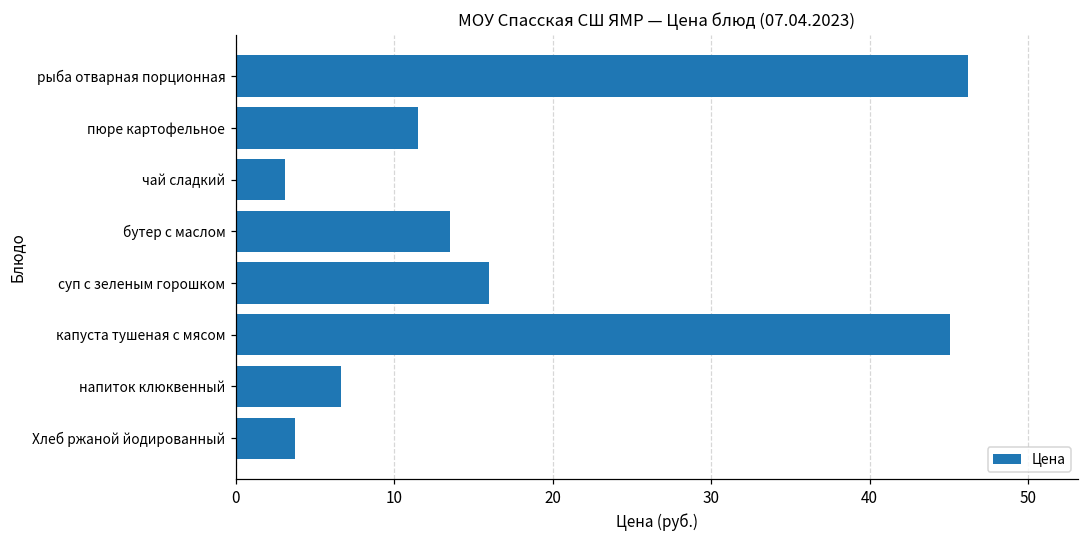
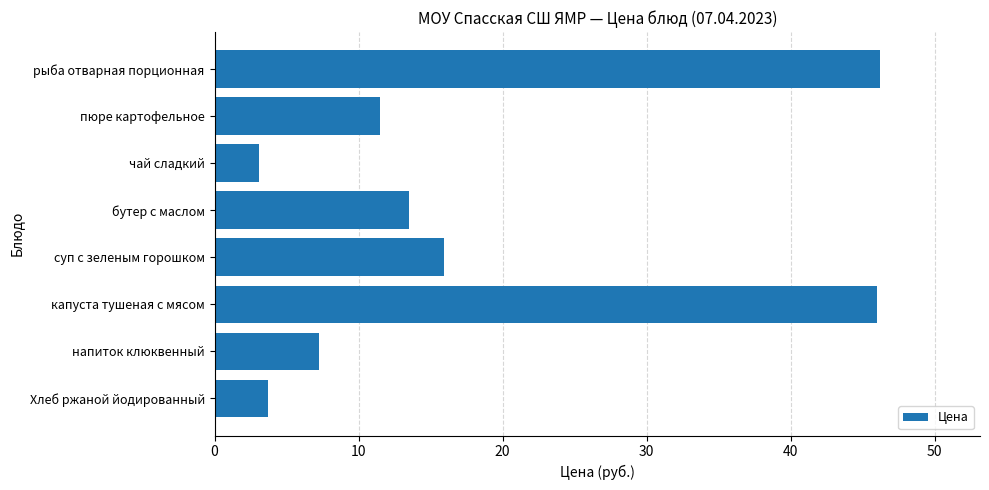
капуста тушеная с мясом: 45.1 -> 46.0
напиток клюквенный: 6.7 -> 7.3
